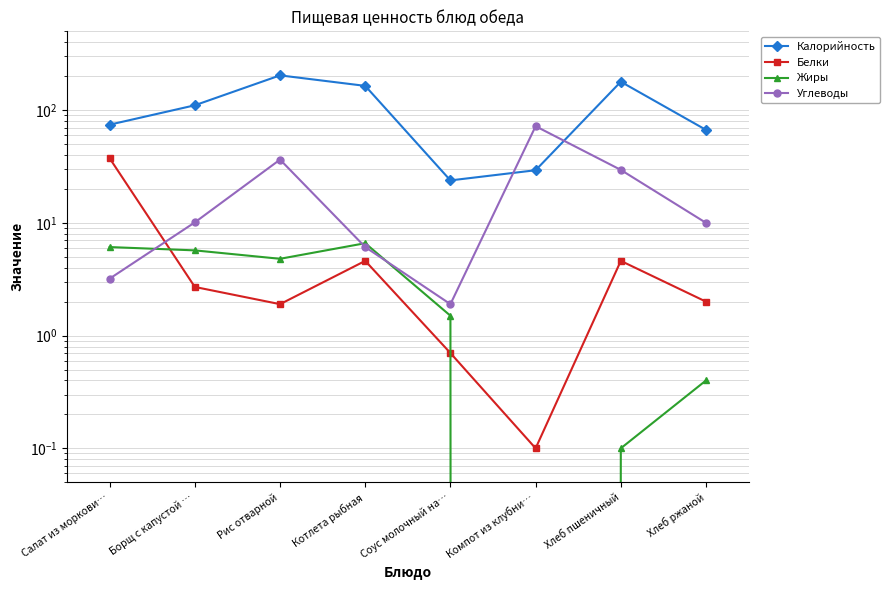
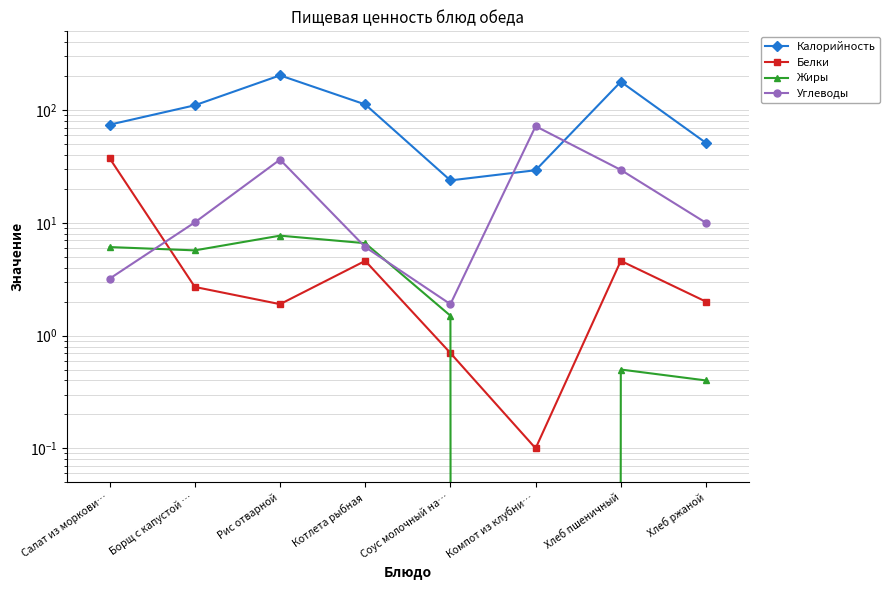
Жиры, Рис отварной: 4.8 -> 8
Калорийность, Котлета рыбная: 160 -> 110
Жиры, Хлеб пшеничный: 0.1 -> 0.5
Калорийность, Хлеб ржаной: 70 -> 50
